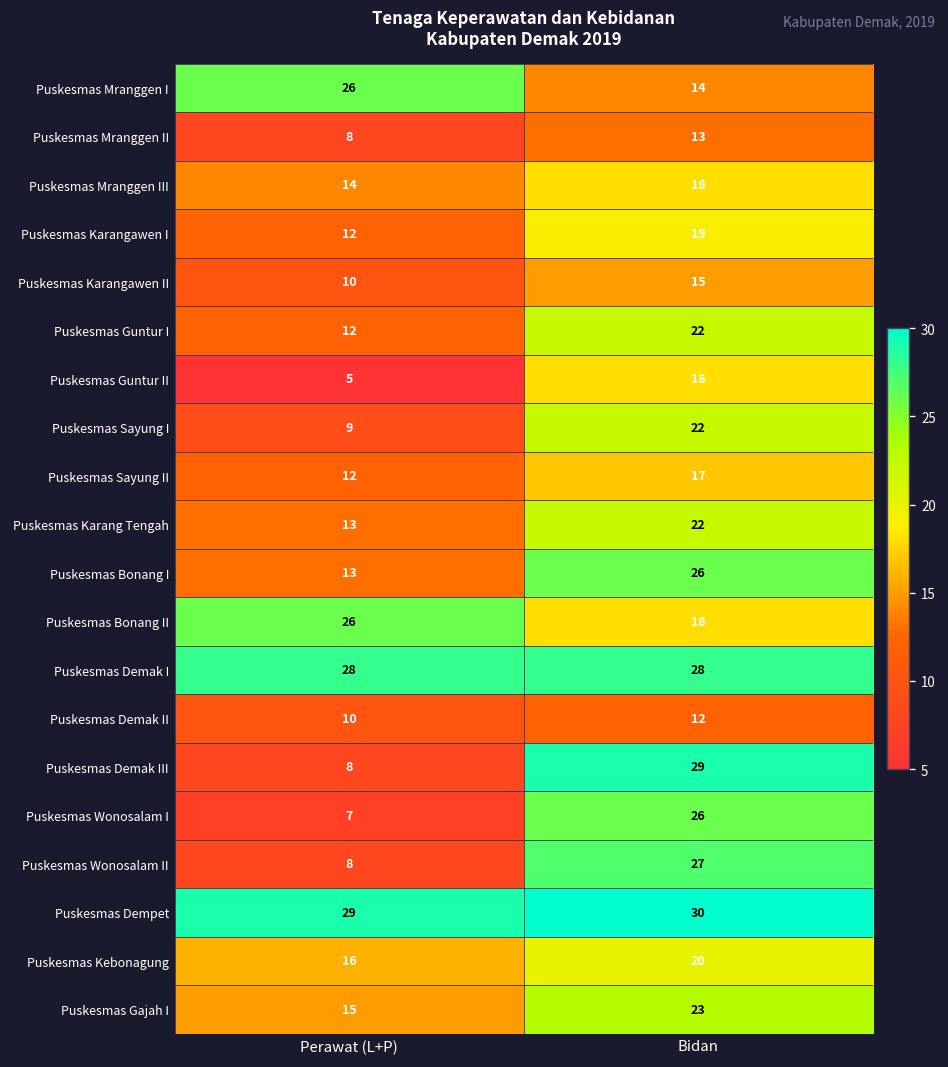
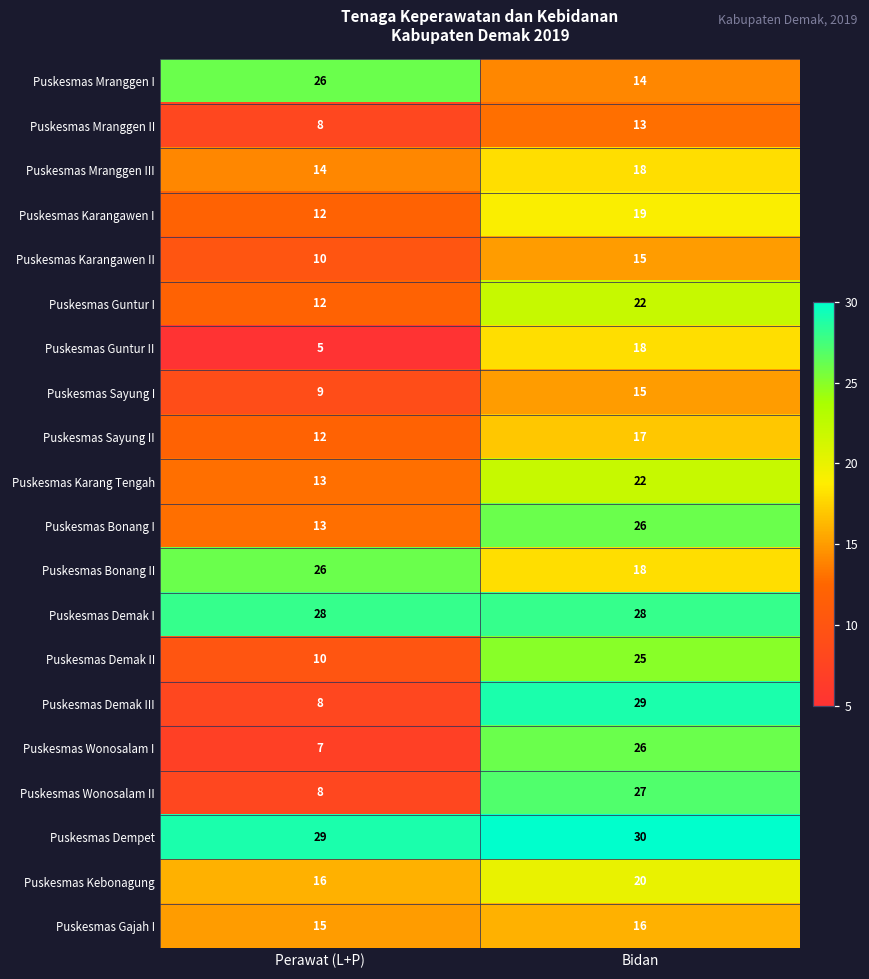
Puskesmas Sayung I, Bidan: 22 -> 15
Puskesmas Demak II, Bidan: 12 -> 25
Puskesmas Gajah I, Bidan: 23 -> 16
